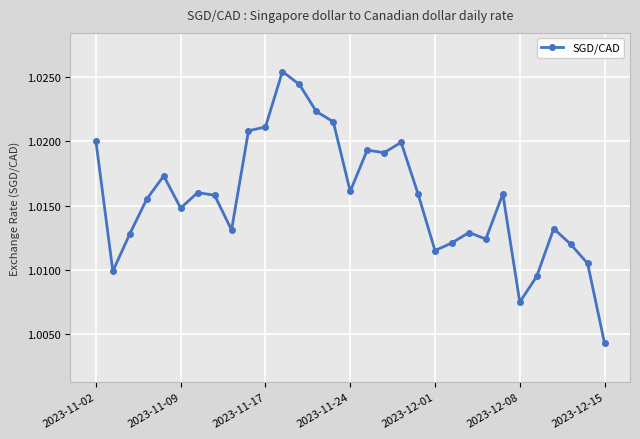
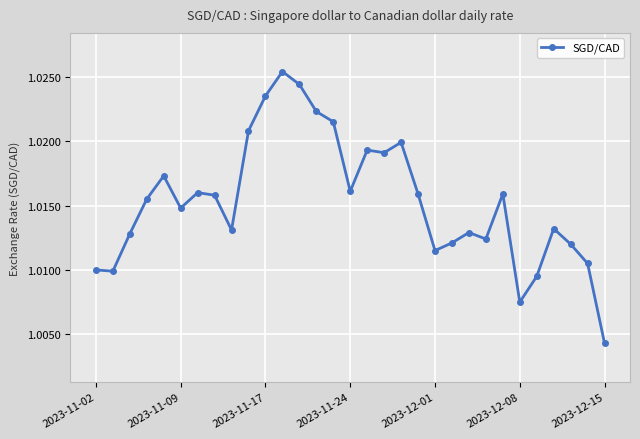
2023-11-02: 1.02 -> 1.01
2023-11-17: 1.0211 -> 1.0235
